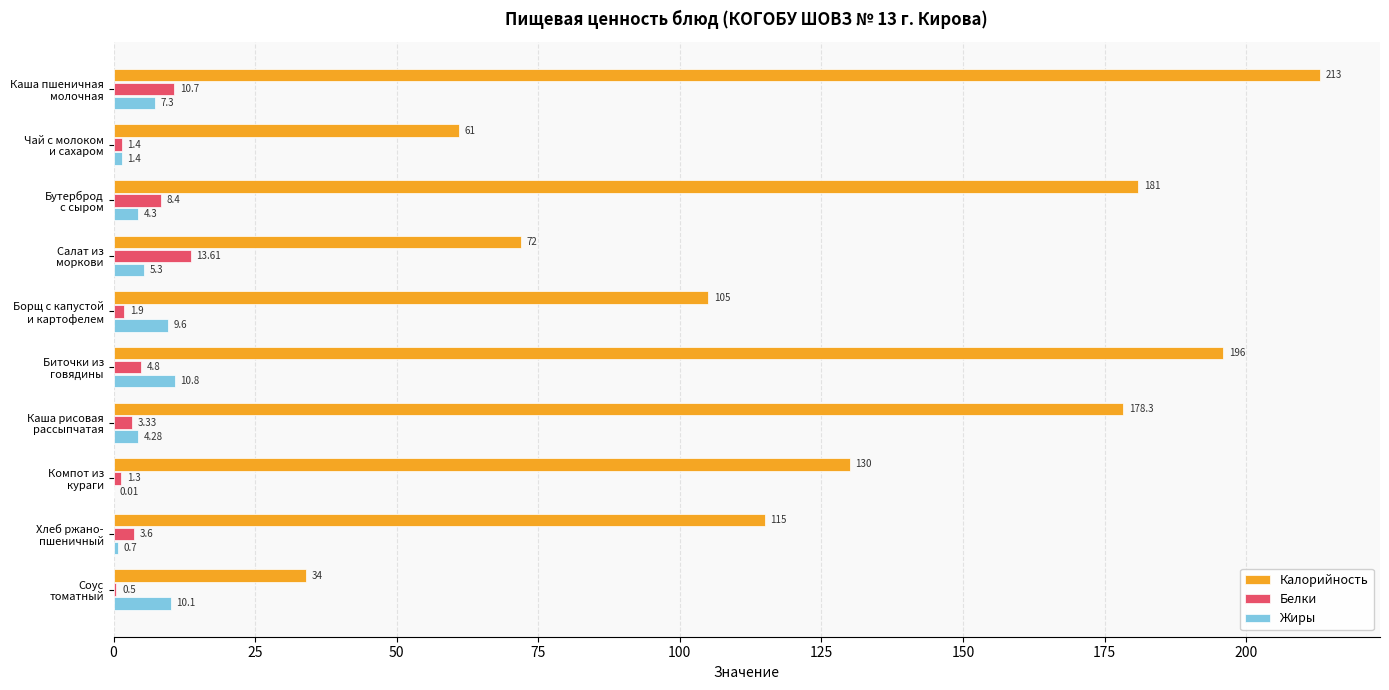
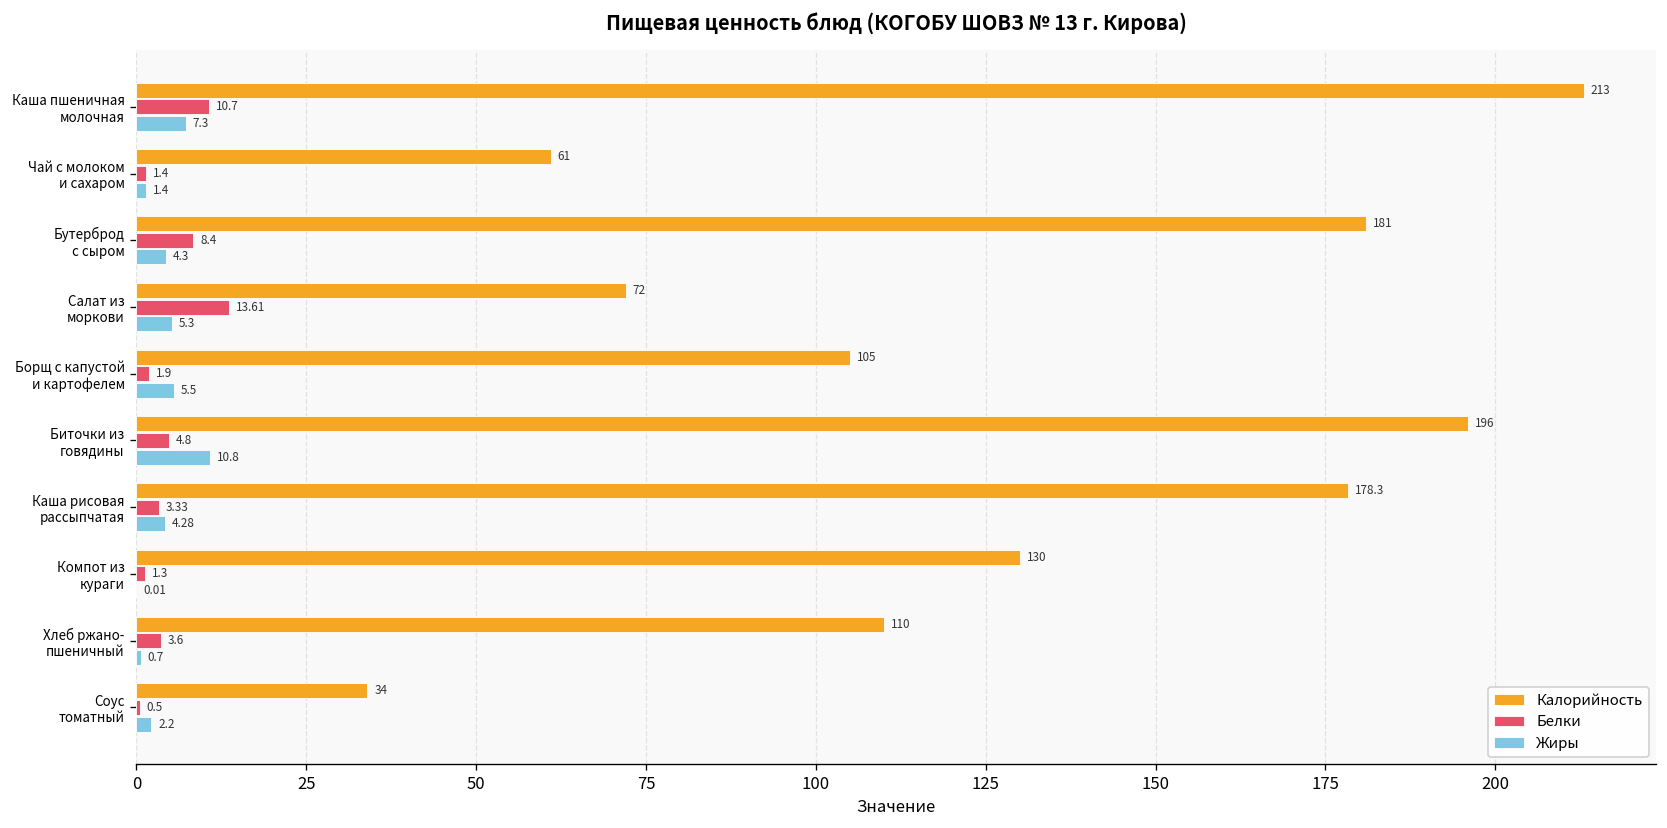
Жиры, Борщ с капустой и картофелем: 9.6 -> 5.5
Калорийность, Хлеб ржано- пшеничный: 115 -> 110
Жиры, Соус томатный: 10.1 -> 2.2
